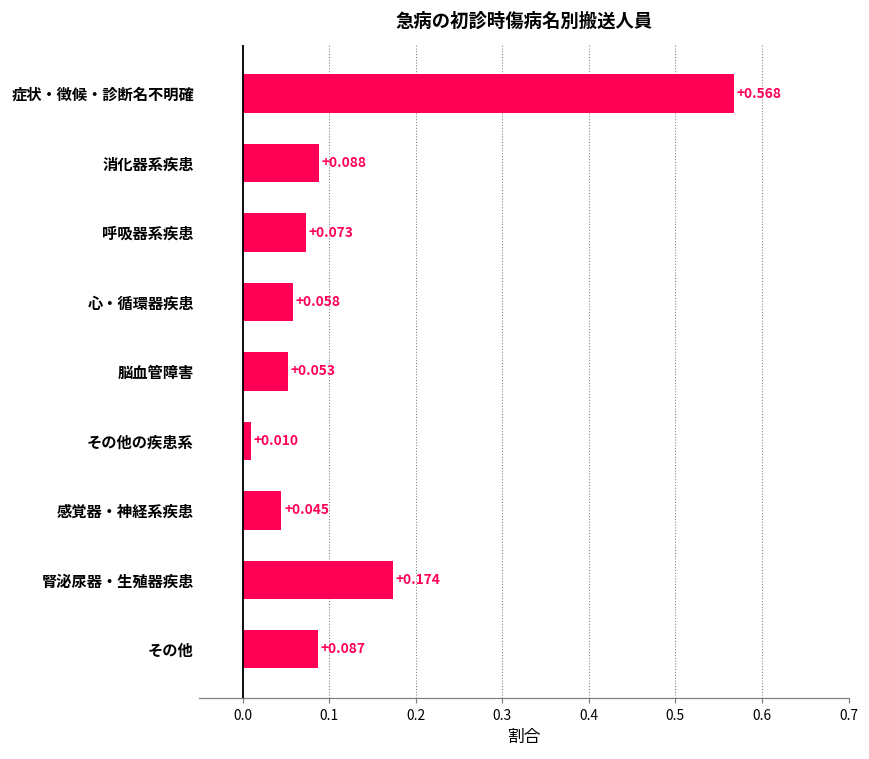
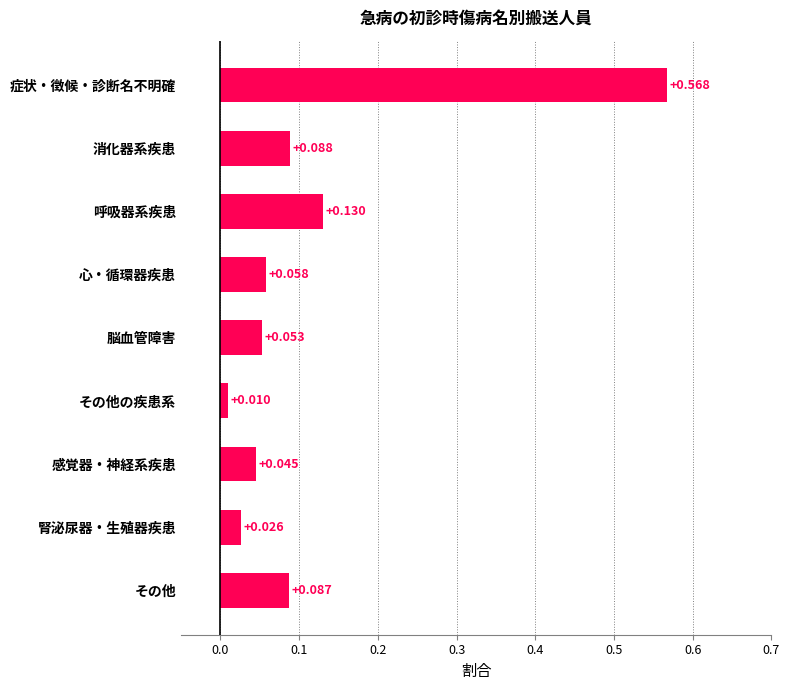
呼吸器系疾患: +0.073 -> +0.130
腎泌尿器・生殖器疾患: +0.174 -> +0.026
